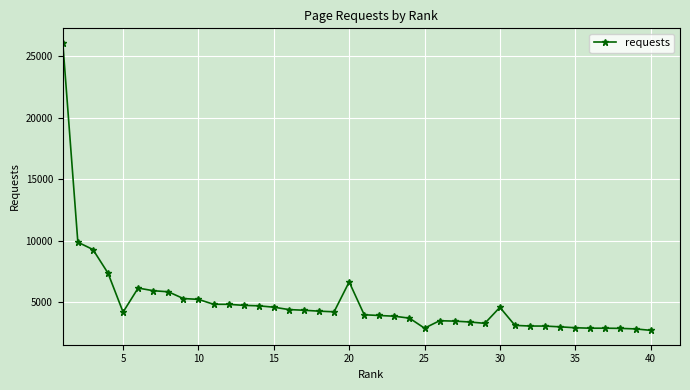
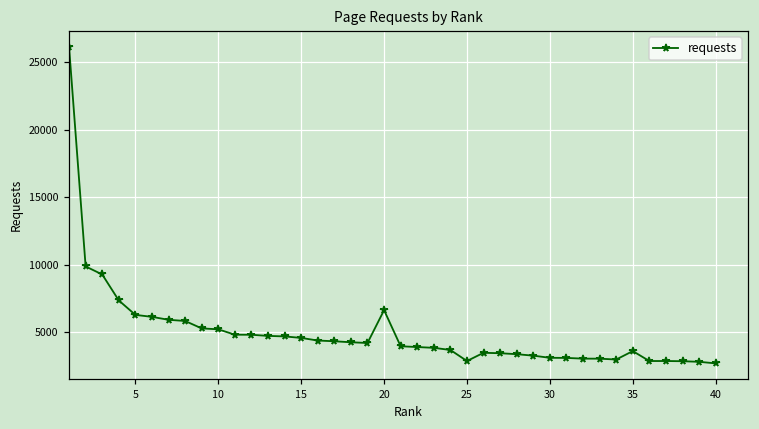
5: 4200 -> 6300
30: 4600 -> 3100
35: 2900 -> 3600
